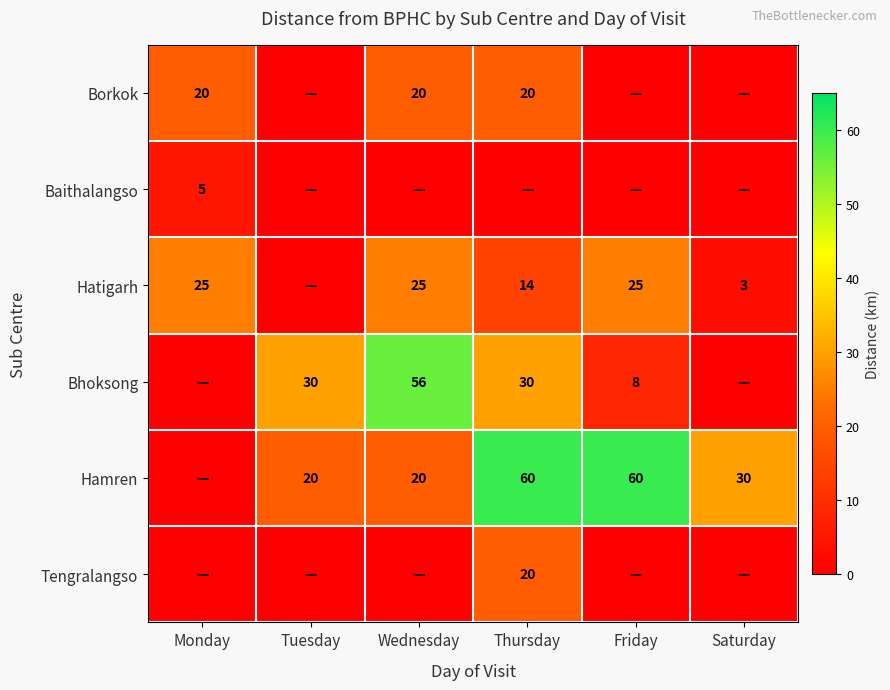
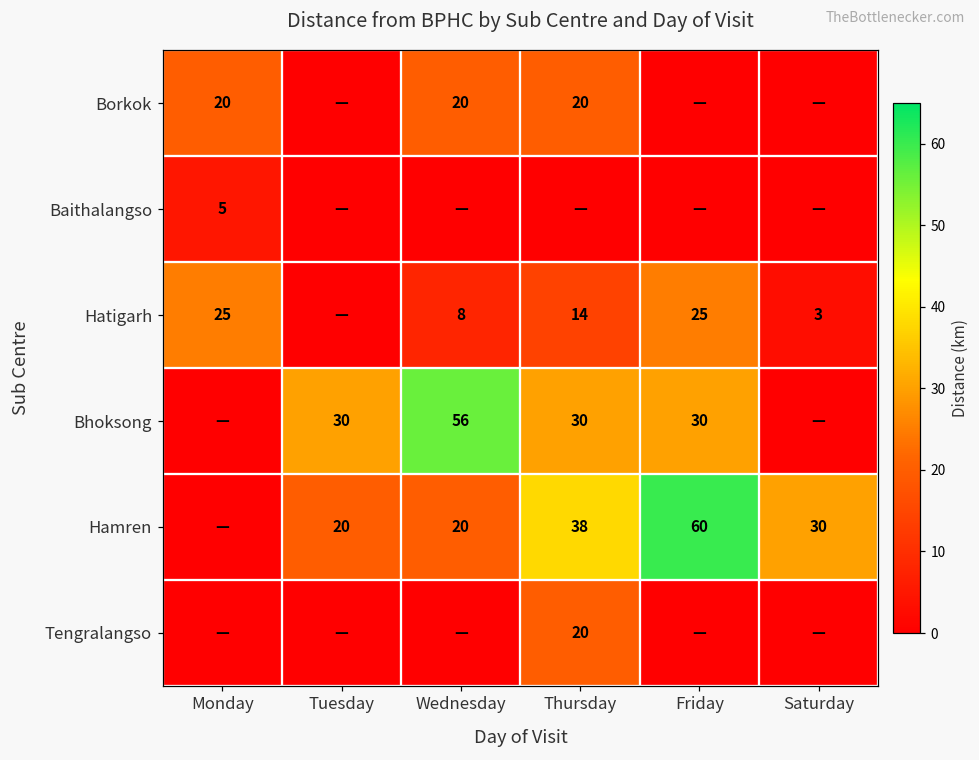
Hatigarh, Wednesday: 25 -> 8
Bhoksong, Friday: 8 -> 30
Hamren, Thursday: 60 -> 38
